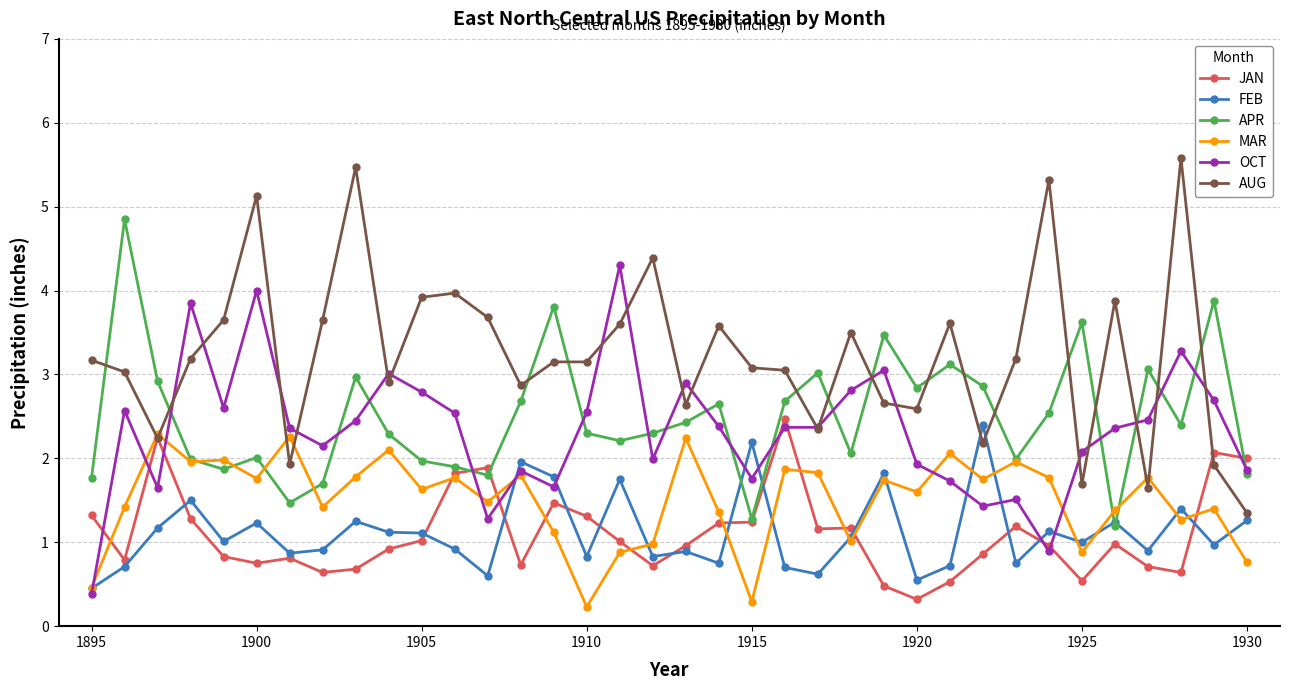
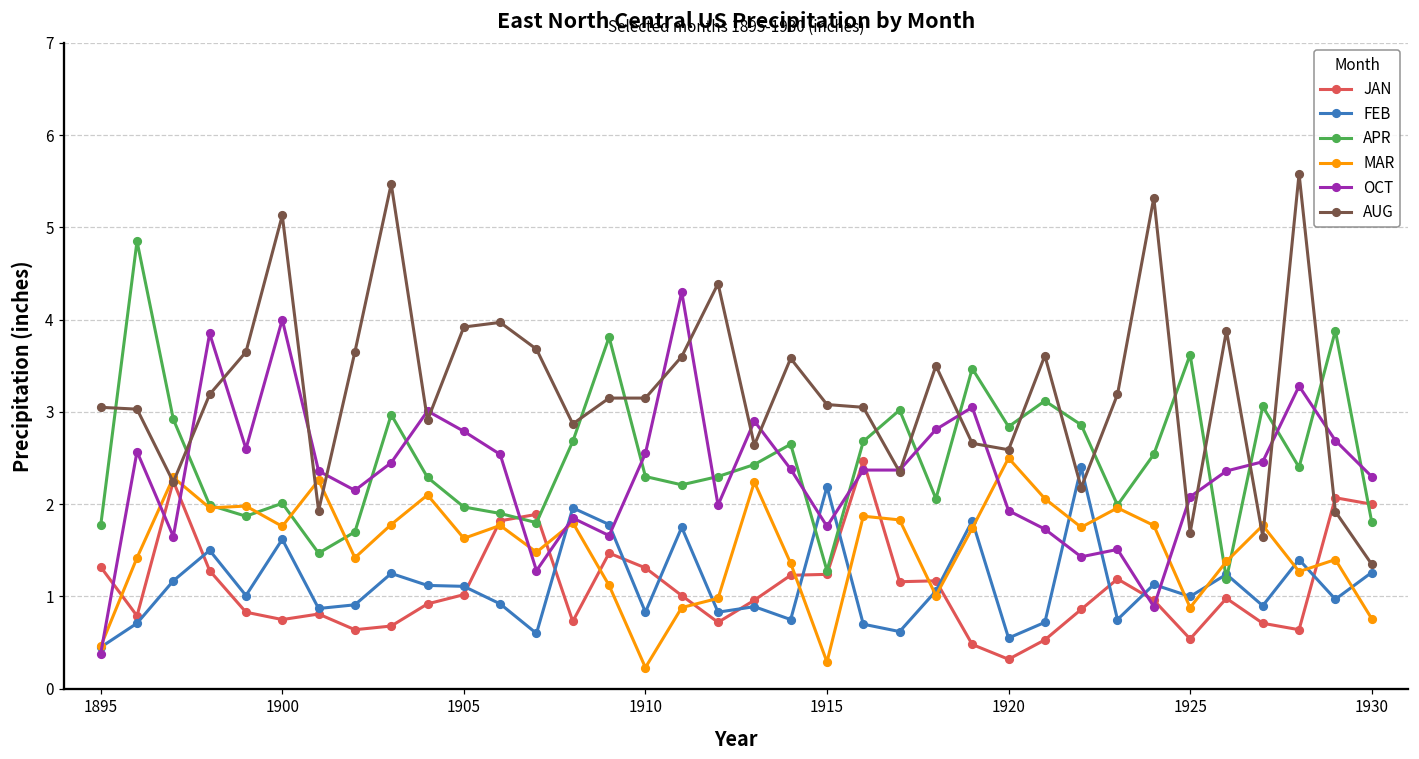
AUG, 1895: 3.2 -> 3.1
FEB, 1900: 1.2 -> 1.6
MAR, 1920: 1.6 -> 2.5
OCT, 1930: 1.9 -> 2.3
